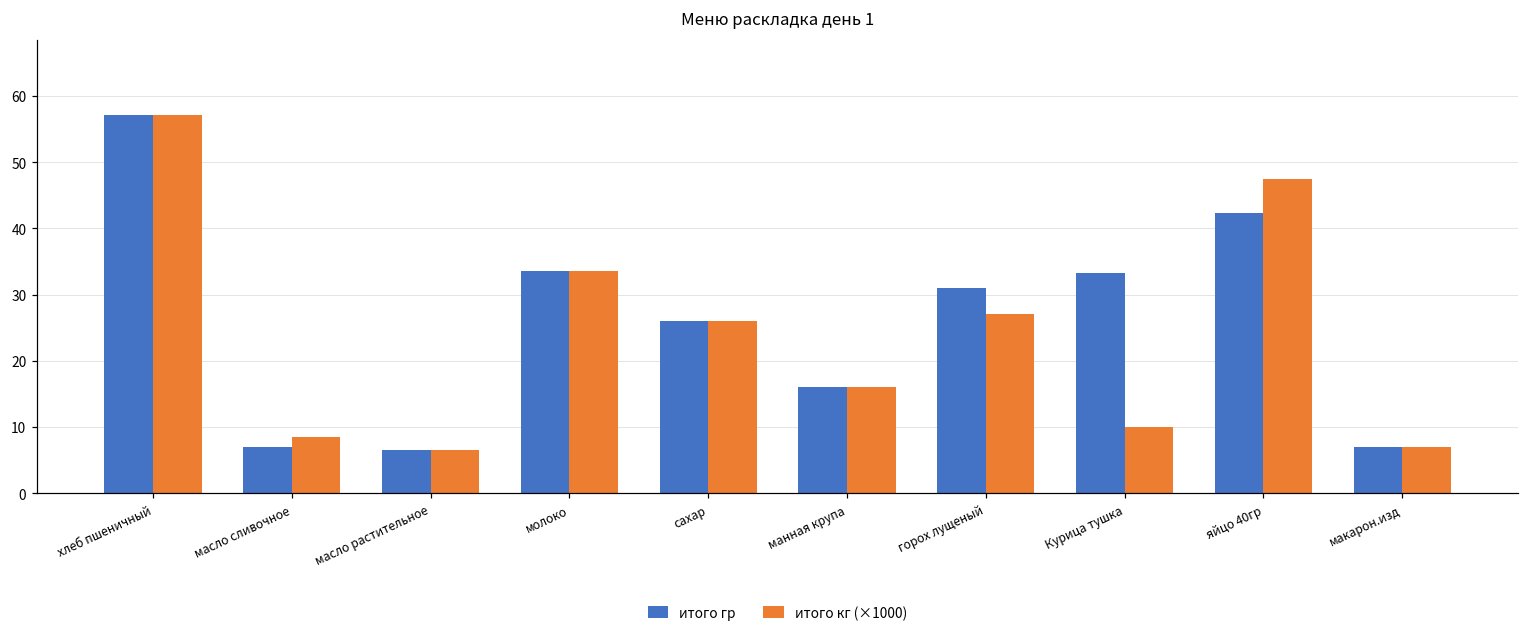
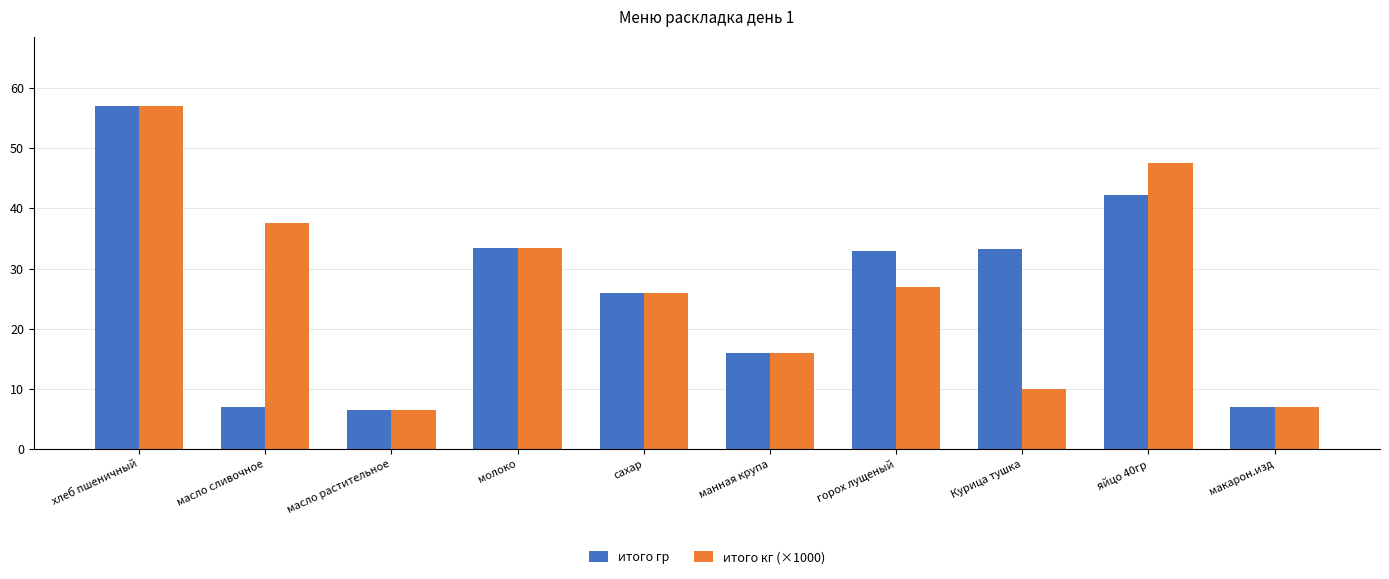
итого кг (×1000), масло сливочное: 9 -> 38
итого гр, горох лущеный: 31 -> 33
